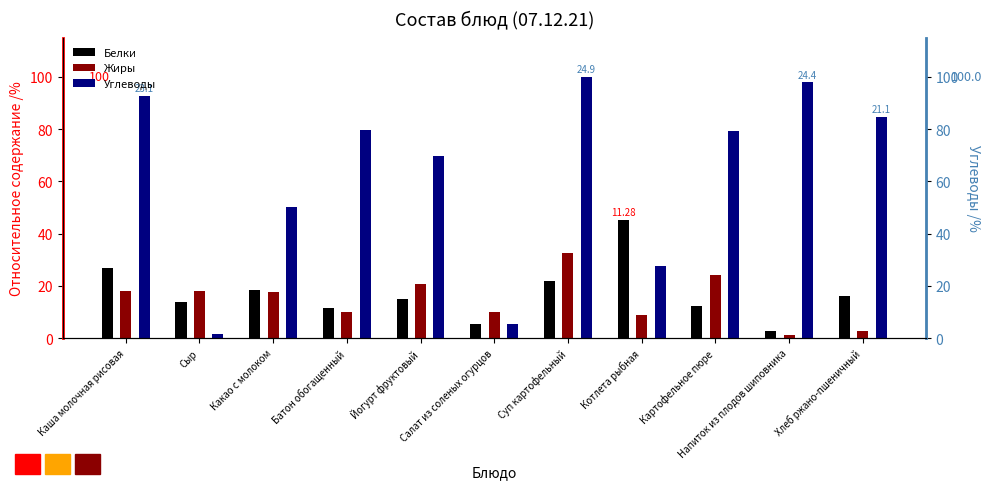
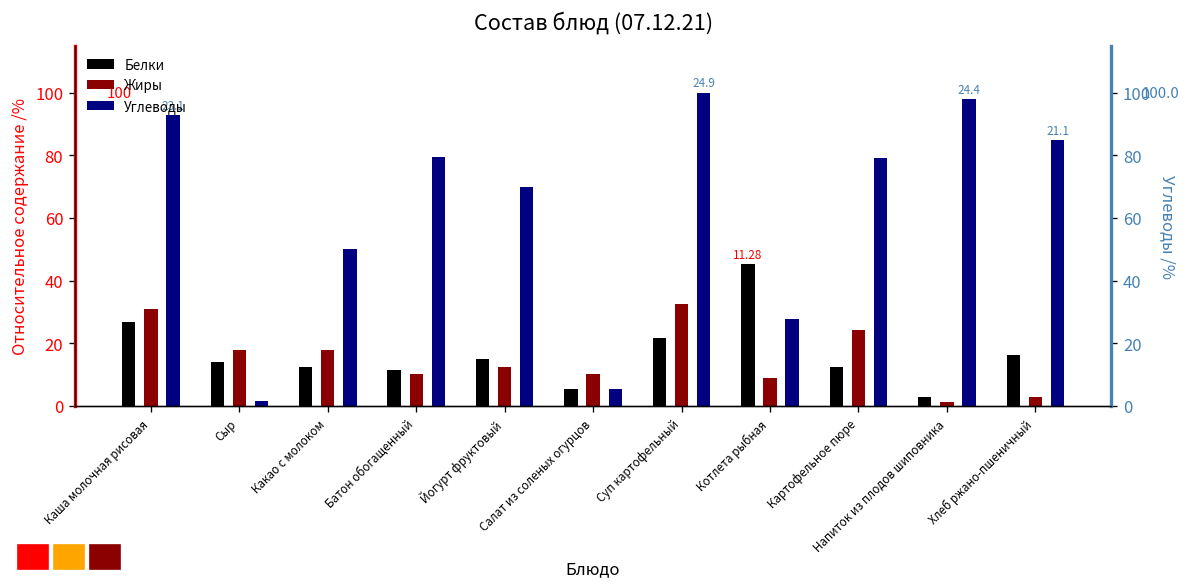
Жиры, Каша молочная рисовая: 18 -> 31
Белки, Какао с молоком: 18 -> 12
Жиры, Йогурт фруктовый: 21 -> 12
